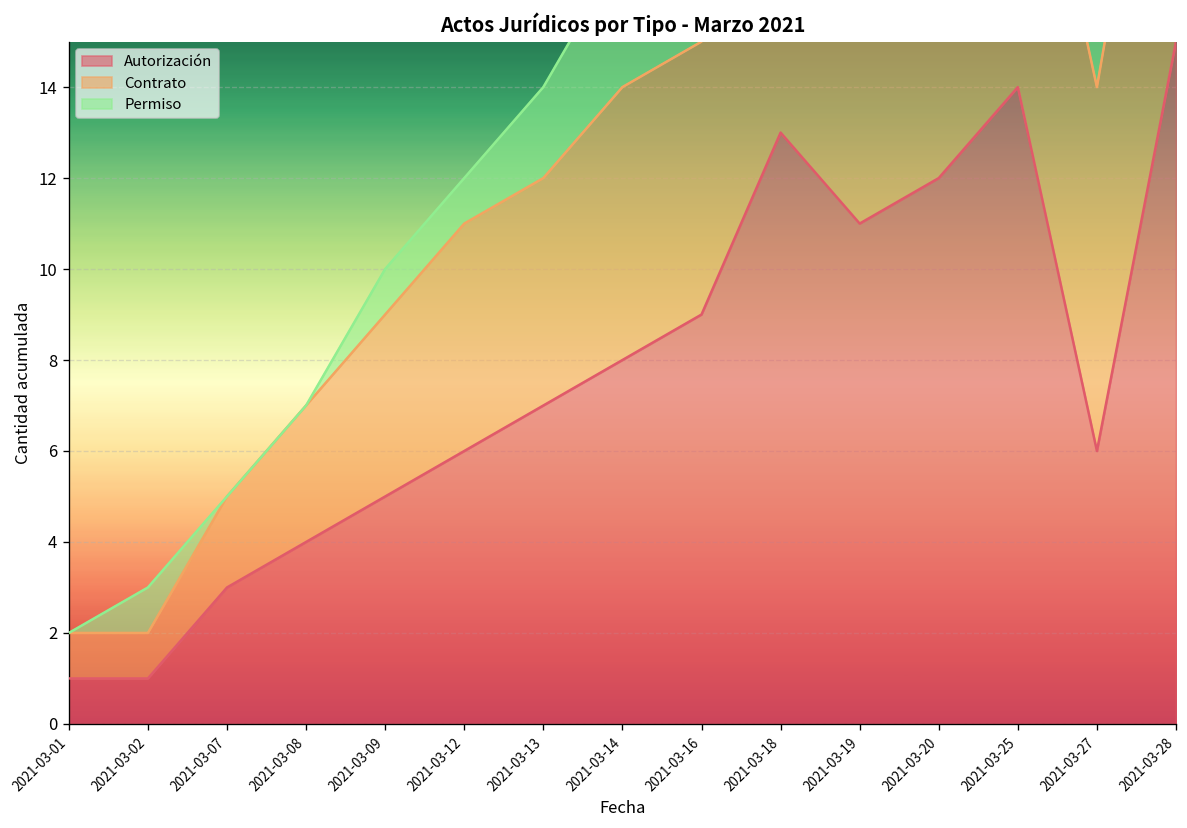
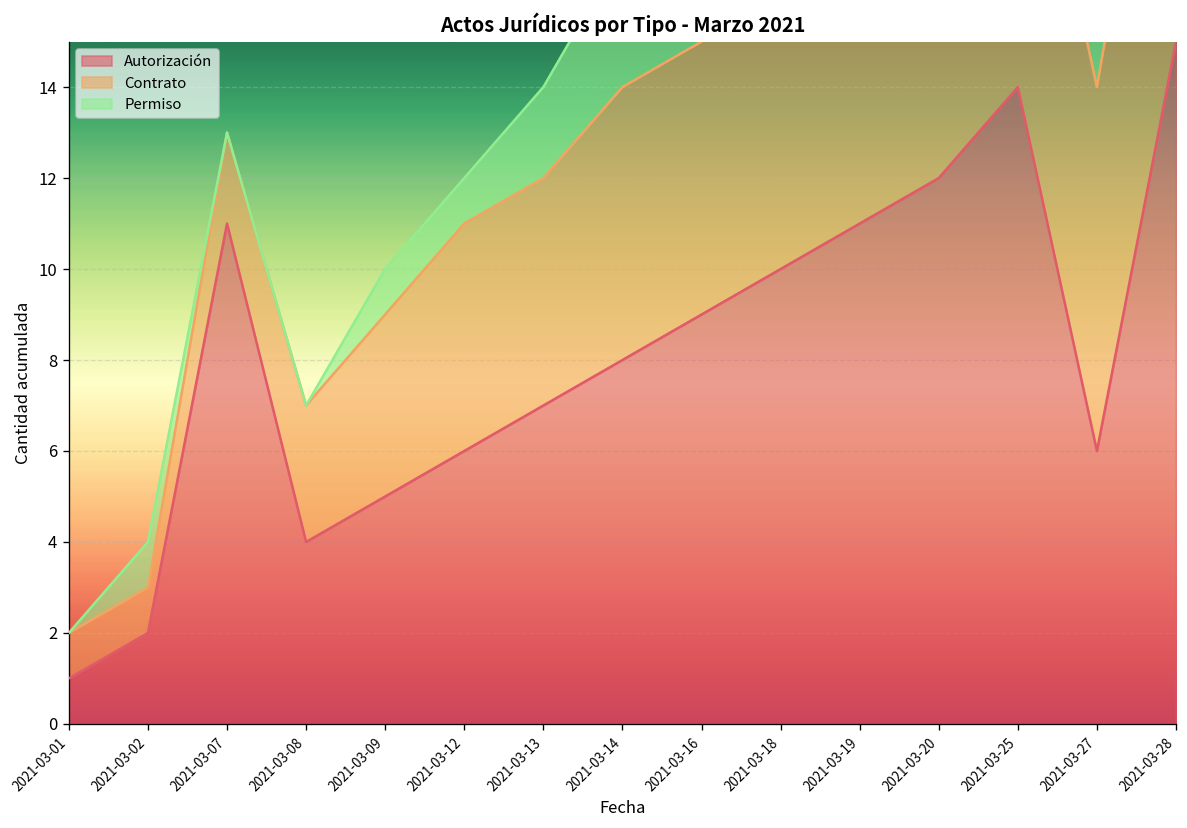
Autorización, 2021-03-02: 1 -> 2
Autorización, 2021-03-07: 3 -> 11
Autorización, 2021-03-18: 13 -> 10
